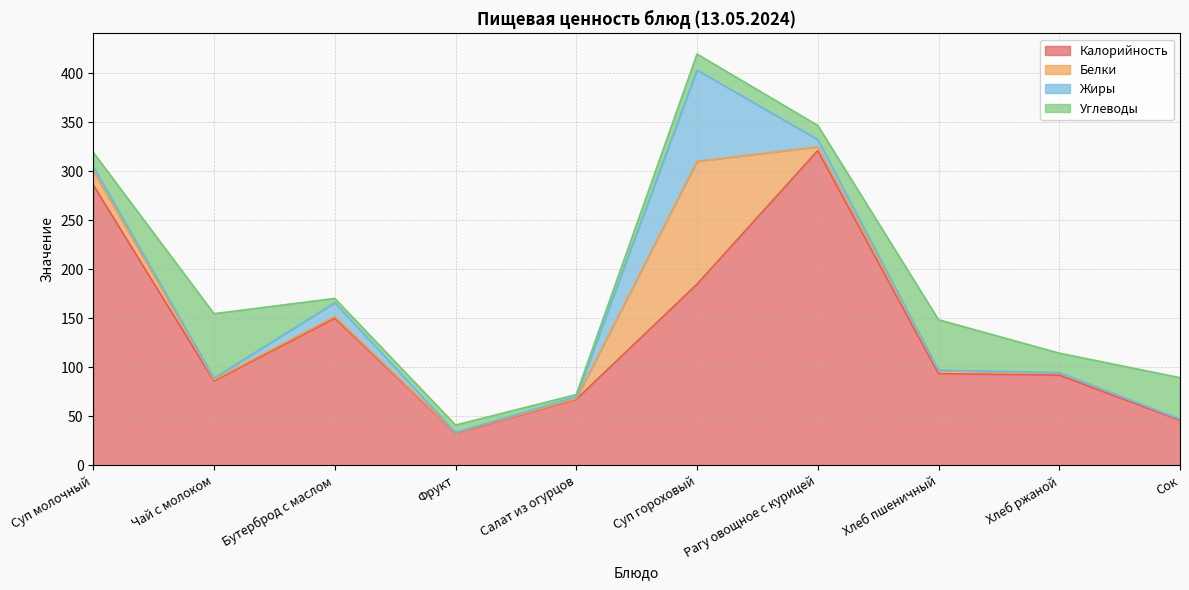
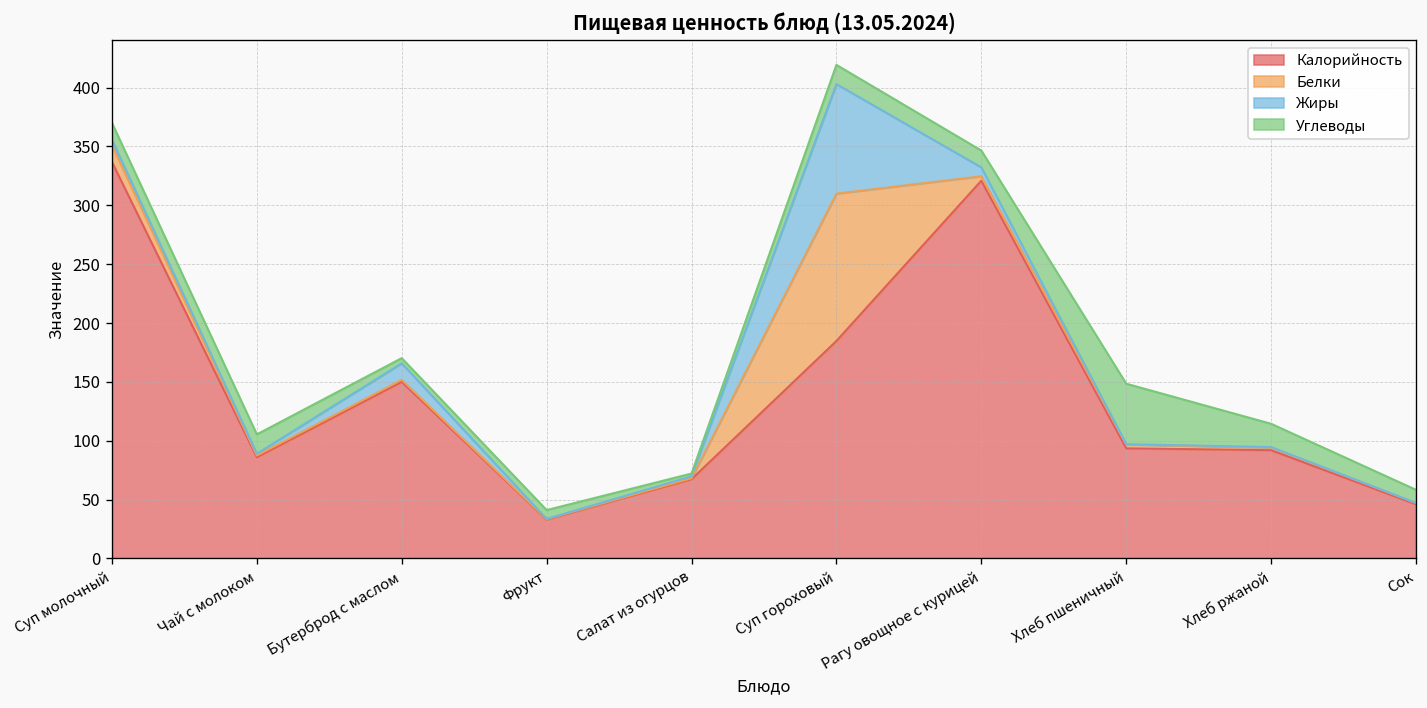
Калорийность, Суп молочный: 290 -> 340
Углеводы, Чай с молоком: 70 -> 20
Углеводы, Сок: 40 -> 10
